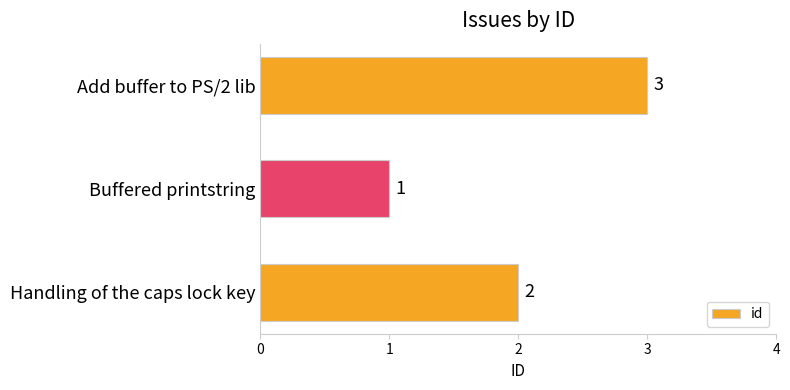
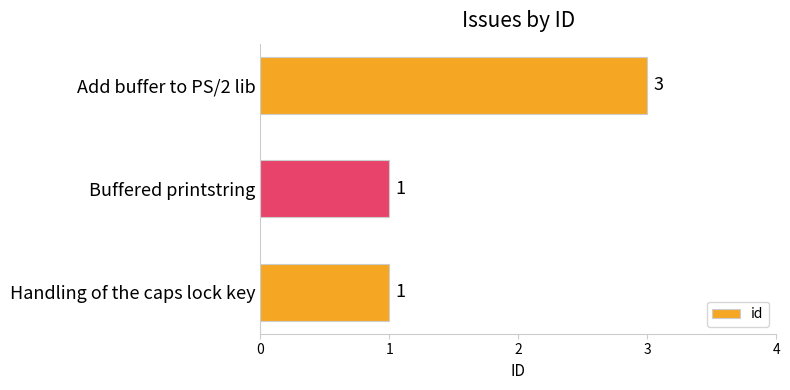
Handling of the caps lock key: 2 -> 1
